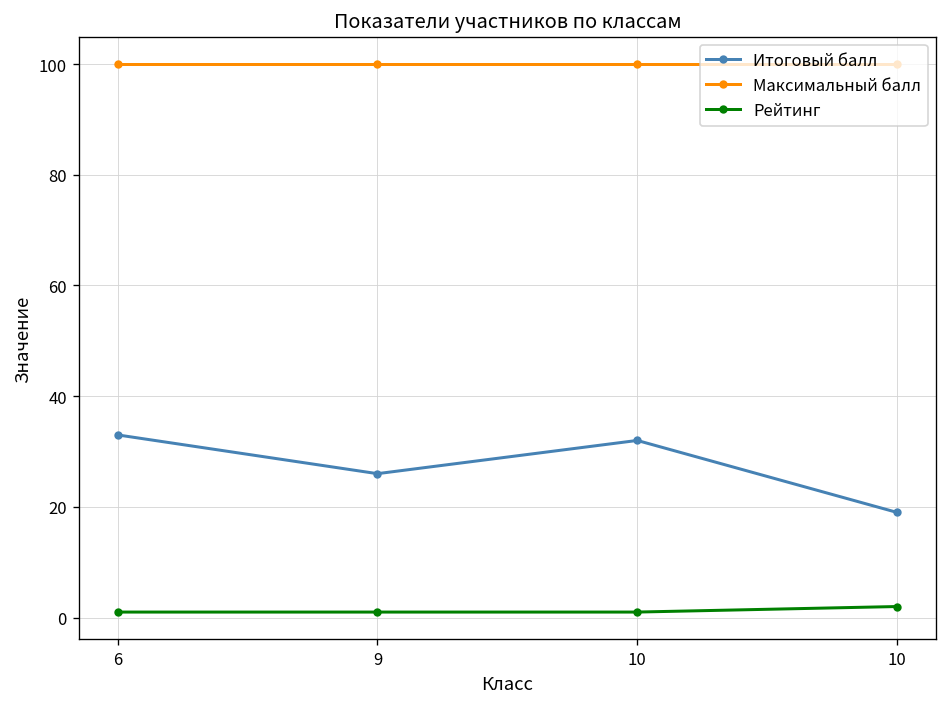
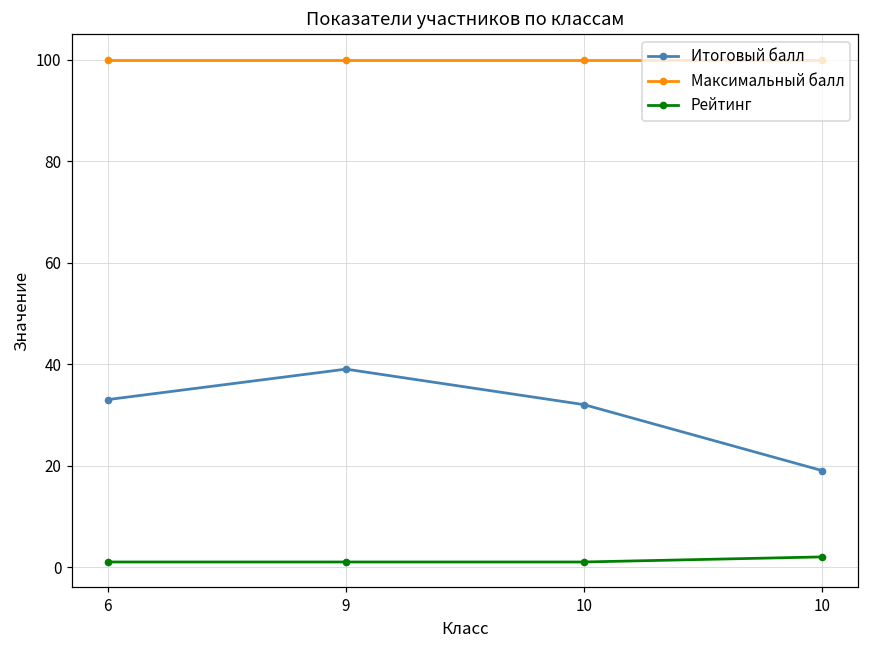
Итоговый балл, 9: 26 -> 39
